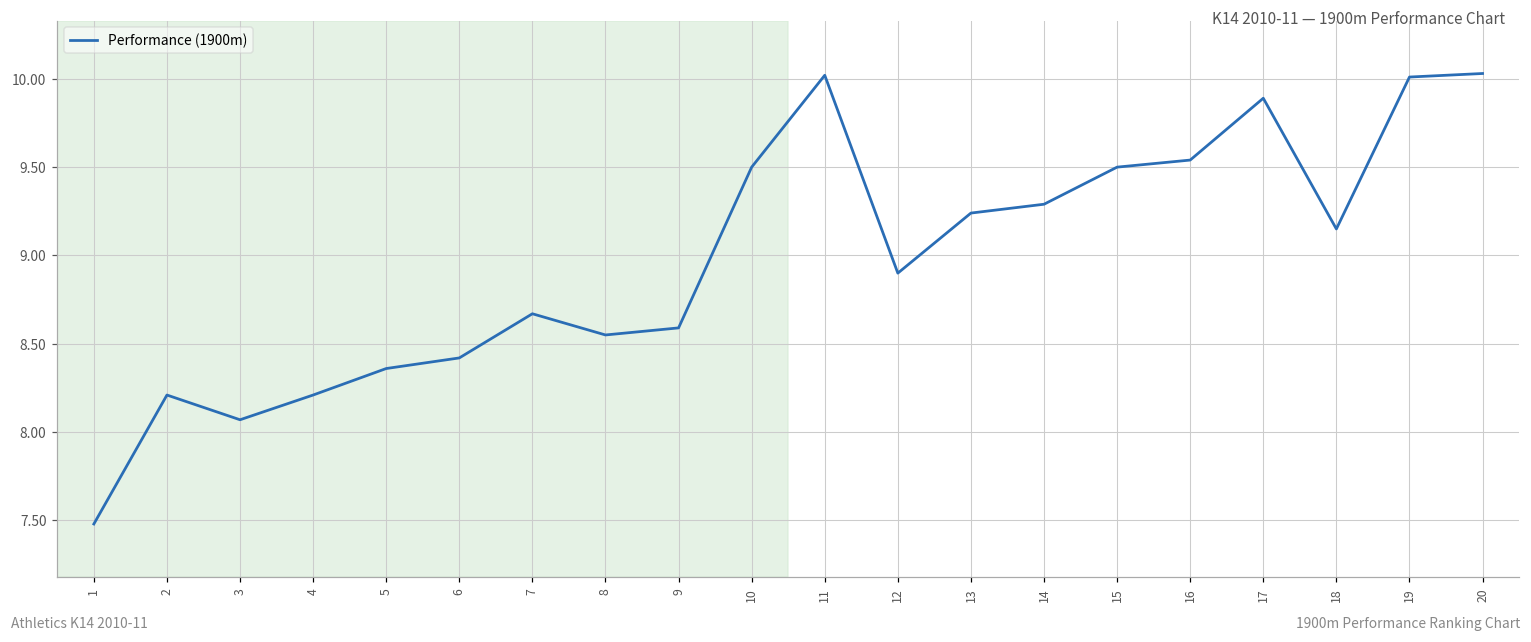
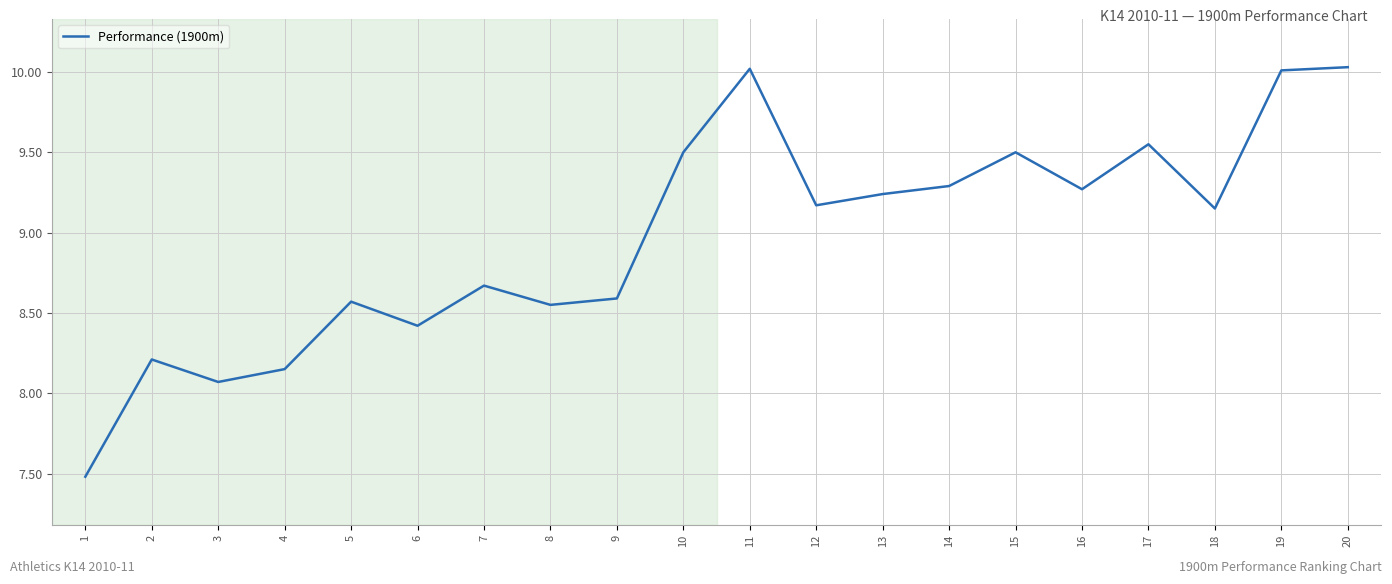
4: 8.21 -> 8.15
5: 8.36 -> 8.57
12: 8.90 -> 9.17
16: 9.54 -> 9.27
17: 9.89 -> 9.55
